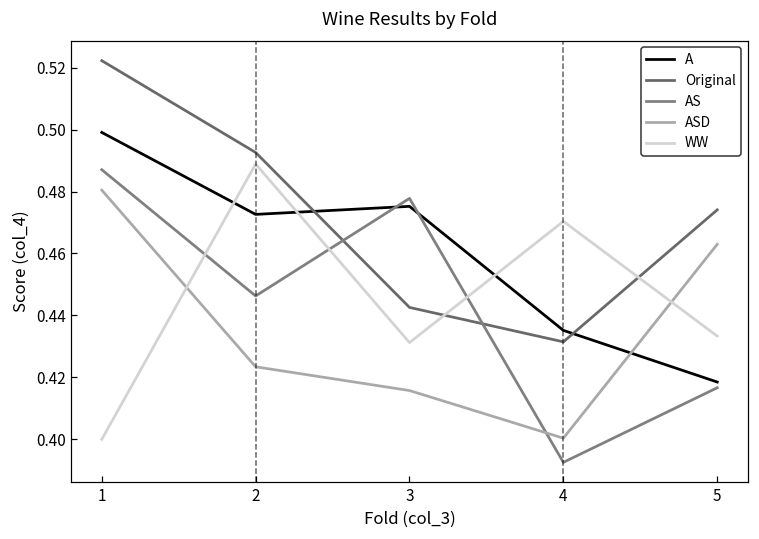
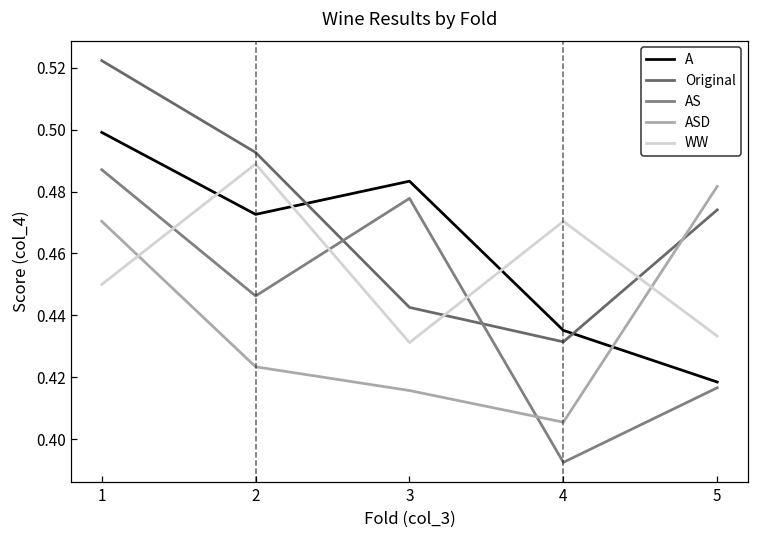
ASD, 1: 0.480 -> 0.470
WW, 1: 0.40 -> 0.45
A, 3: 0.475 -> 0.483
ASD, 4: 0.400 -> 0.406
ASD, 5: 0.463 -> 0.482
